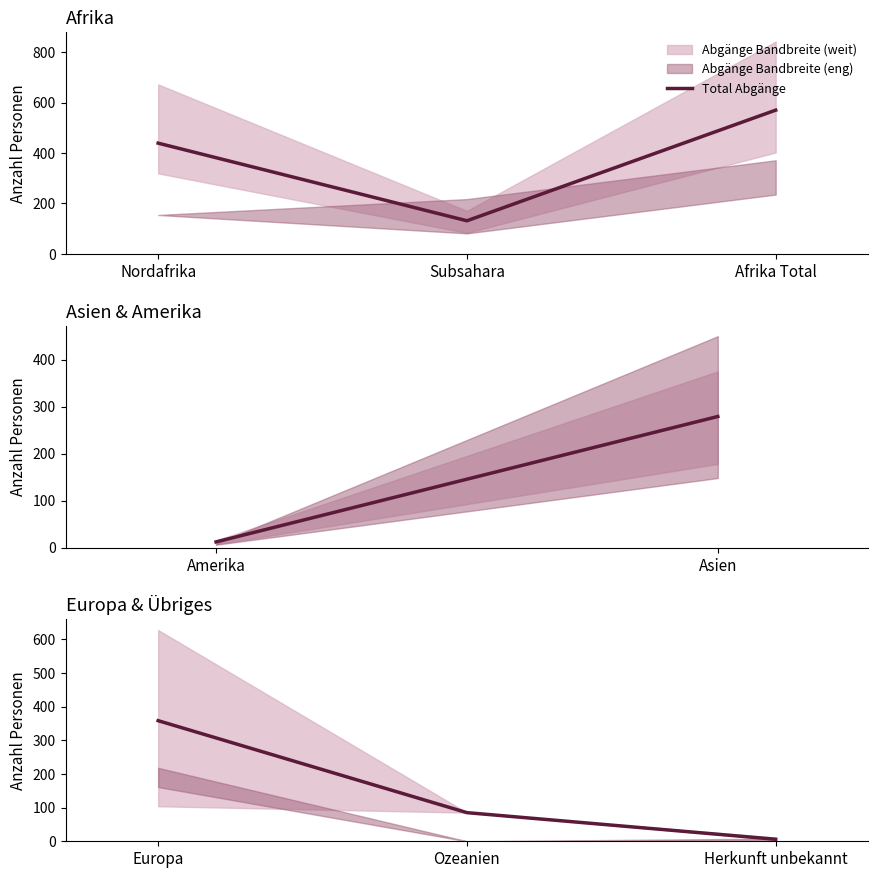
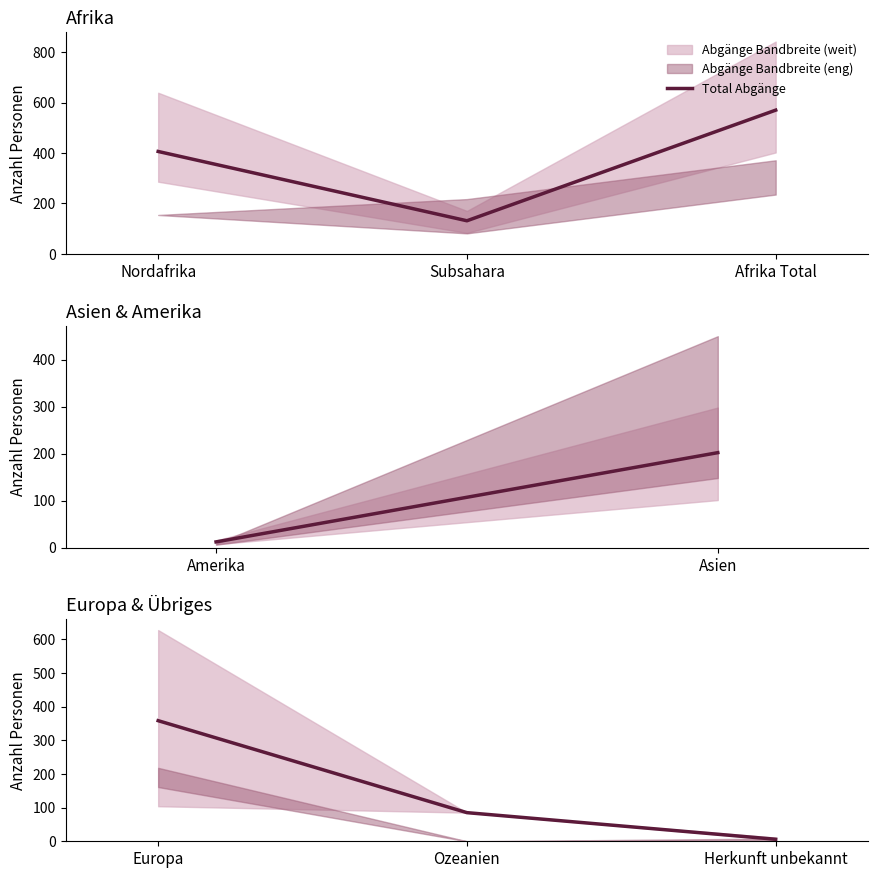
Afrika, Total Abgänge, Nordafrika: 440 -> 410
Asien & Amerika, Total Abgänge, Asien: 280 -> 200
